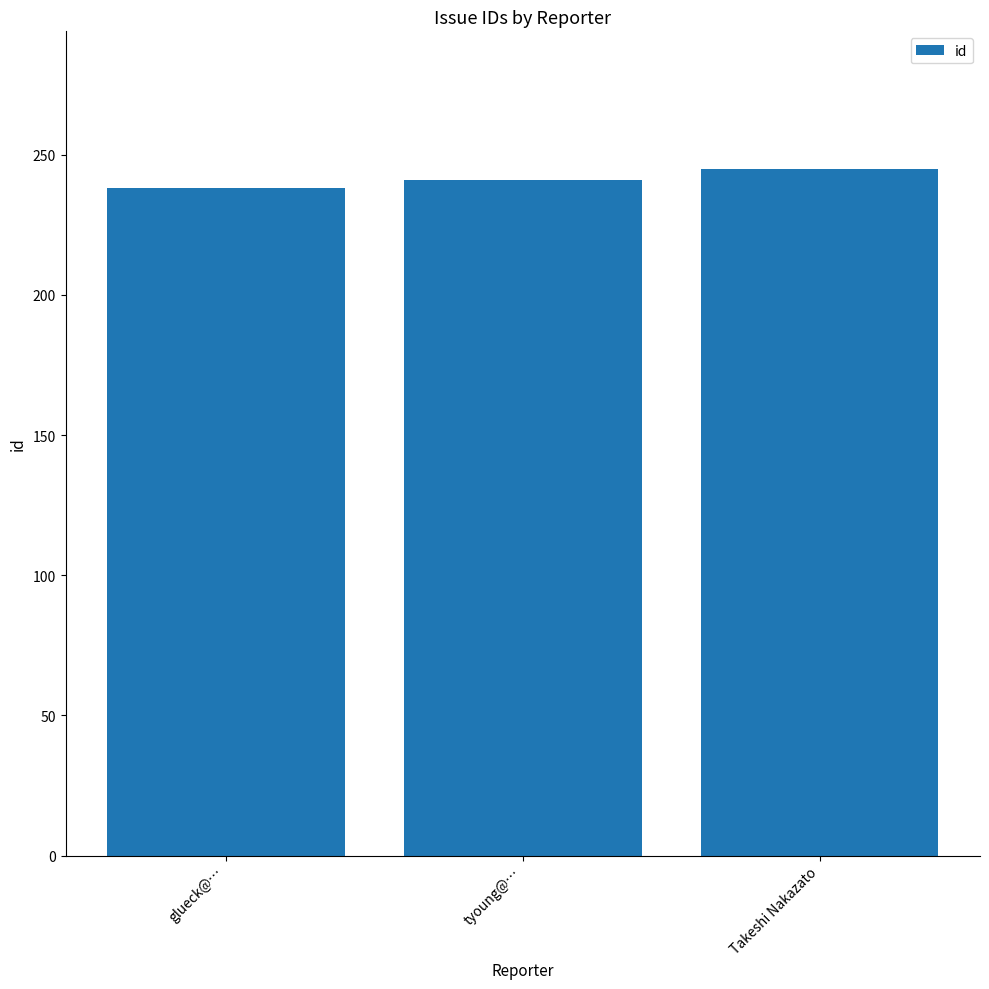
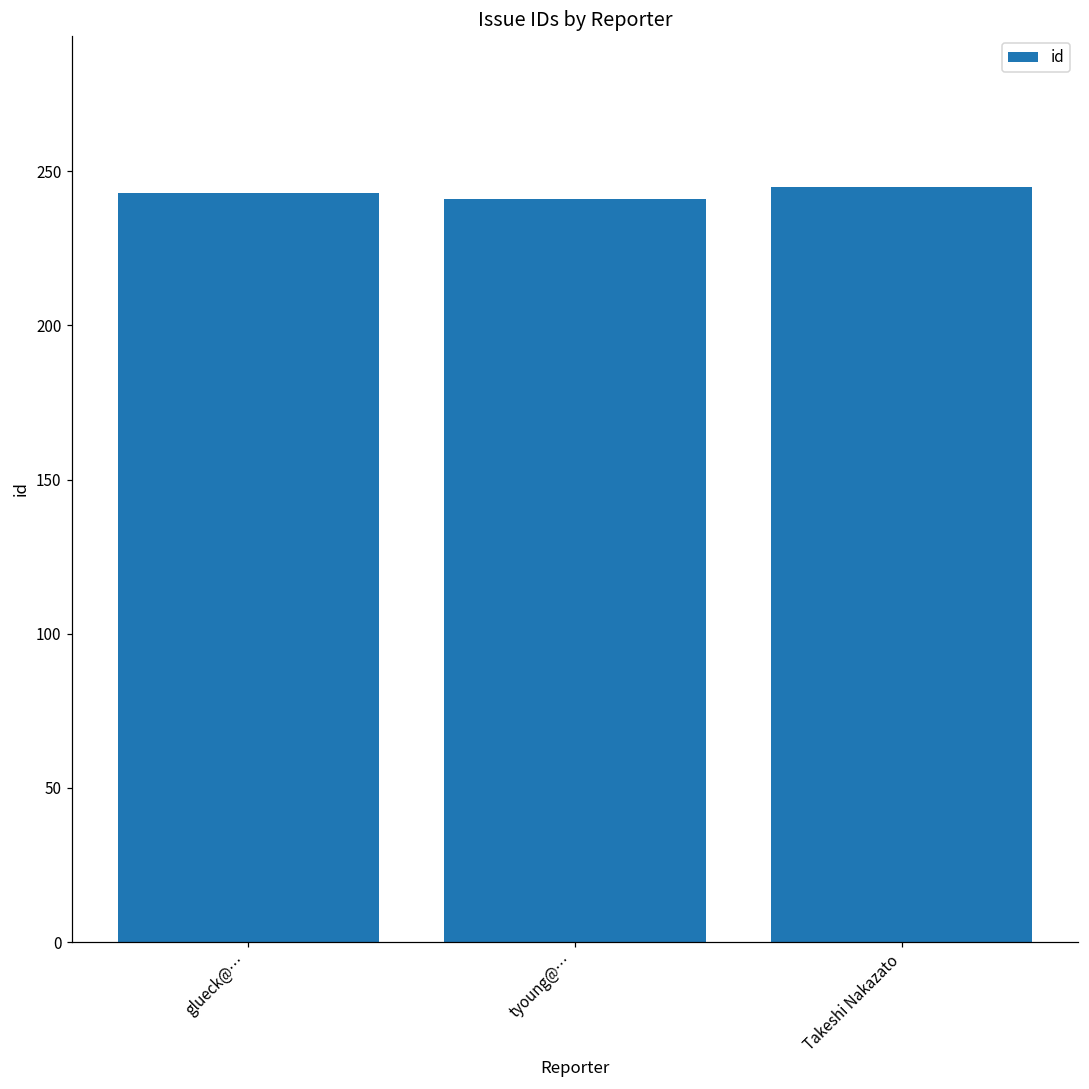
glueck@…: 238 -> 243
